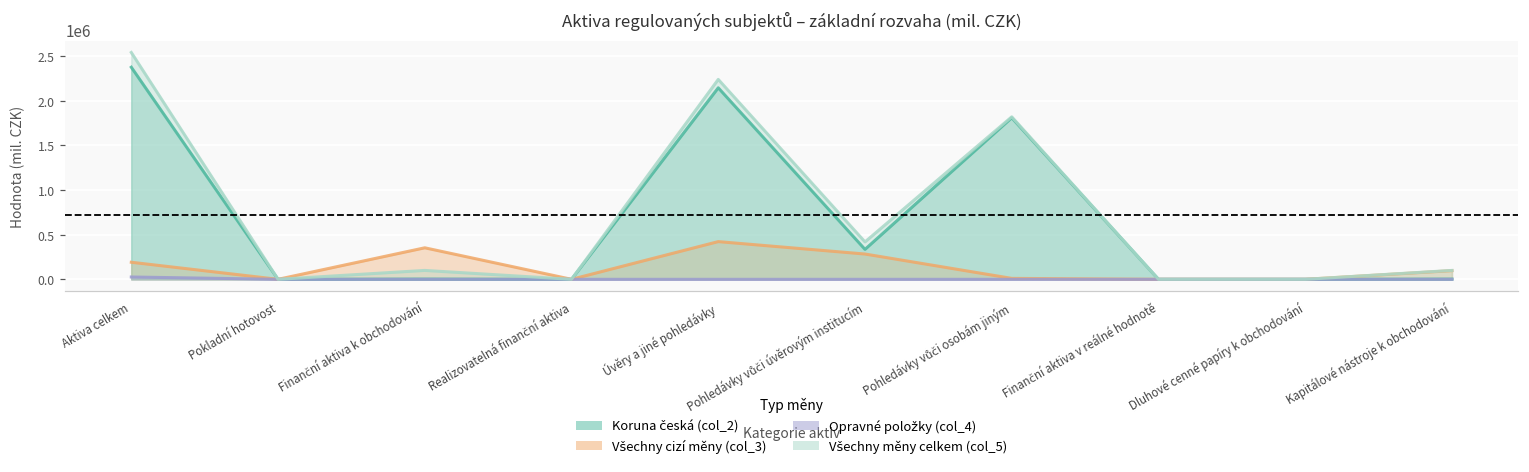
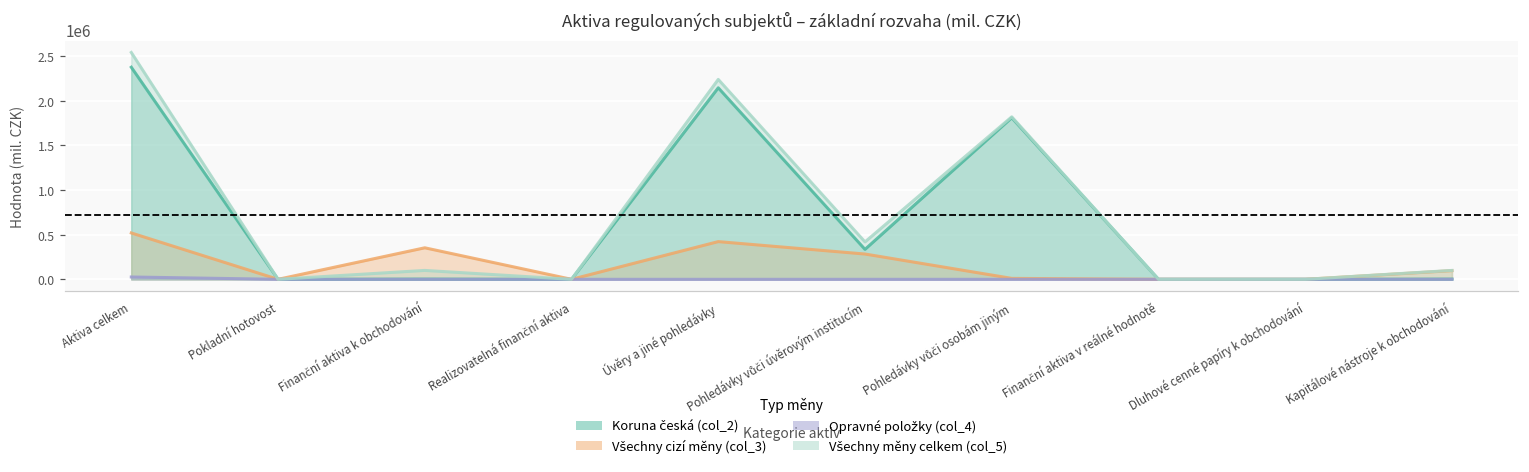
Všechny cizí měny (col_3), Aktiva celkem: 200000 -> 500000
